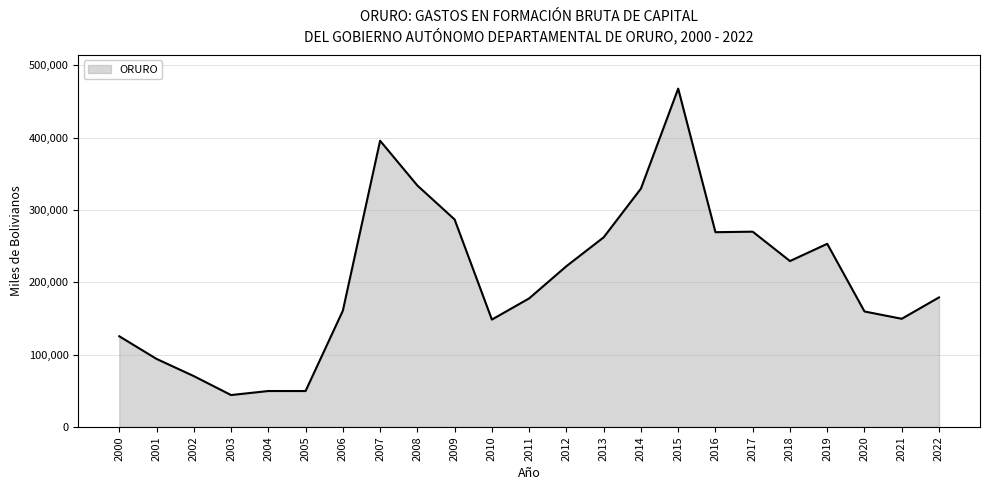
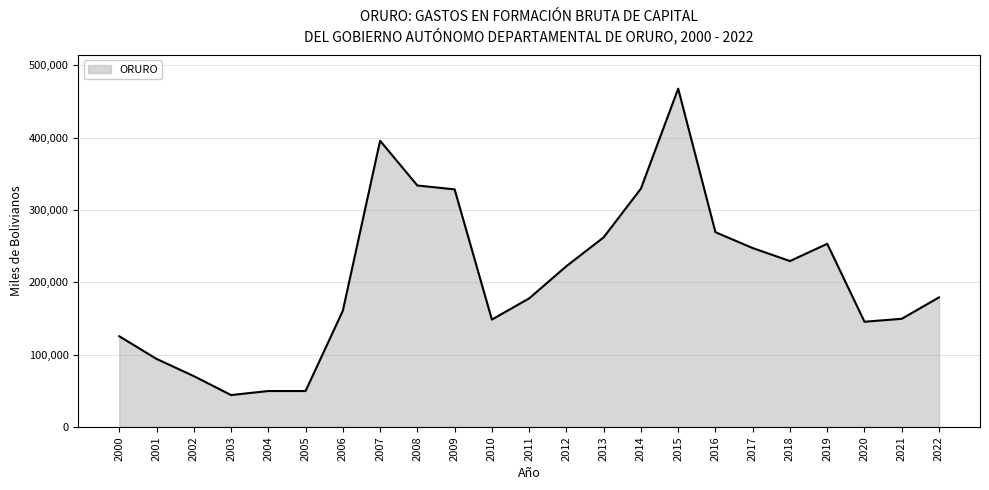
2009: 290,000 -> 330,000
2017: 270,000 -> 250,000
2020: 160,000 -> 150,000
